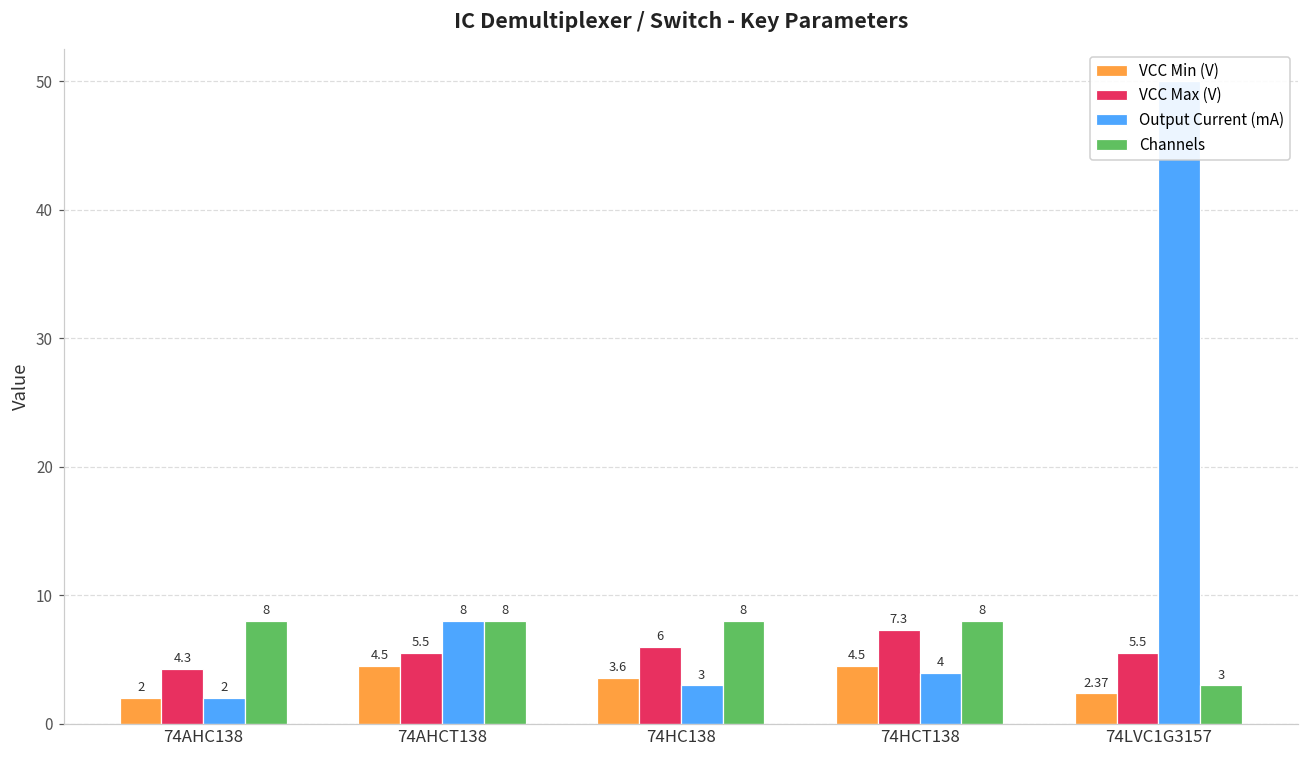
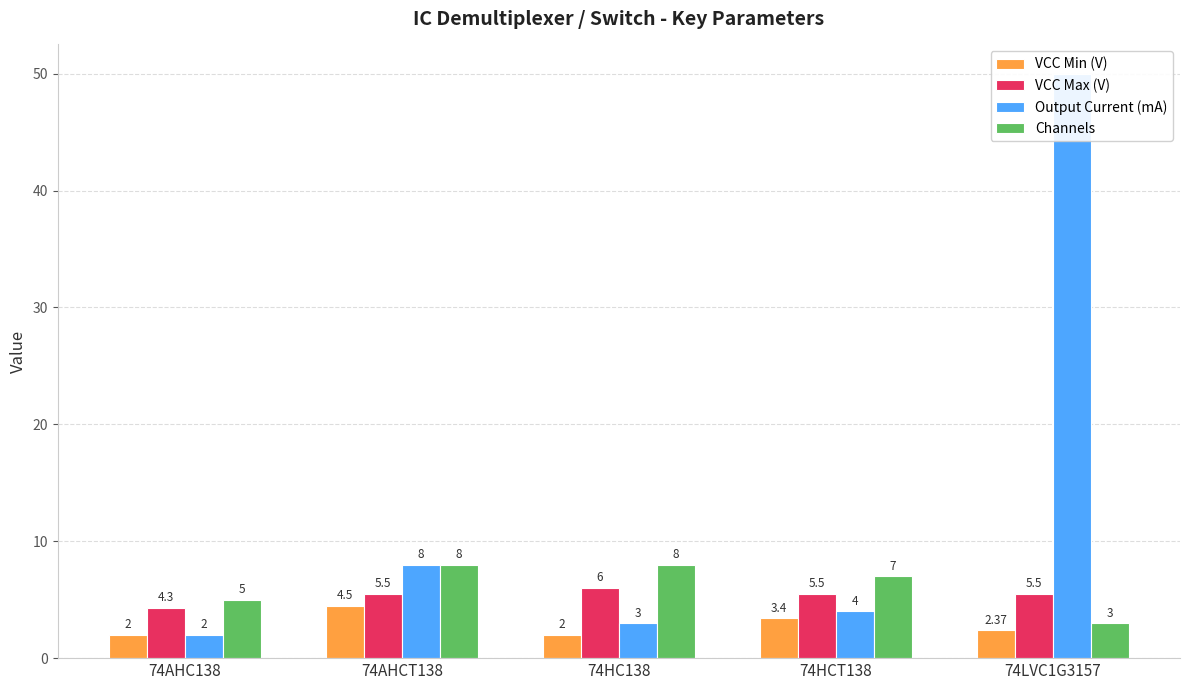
Channels, 74AHC138: 8 -> 5
VCC Min (V), 74HC138: 3.6 -> 2
VCC Min (V), 74HCT138: 4.5 -> 3.4
VCC Max (V), 74HCT138: 7.3 -> 5.5
Channels, 74HCT138: 8 -> 7
